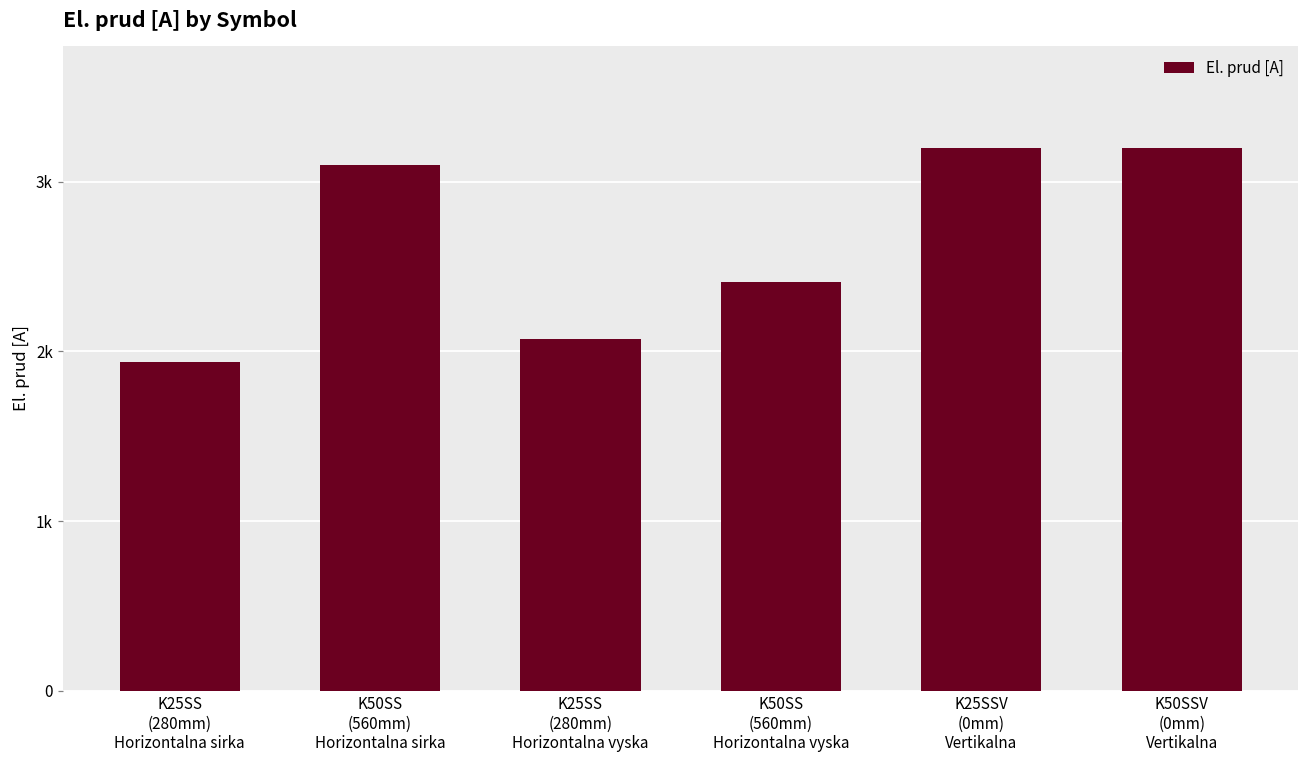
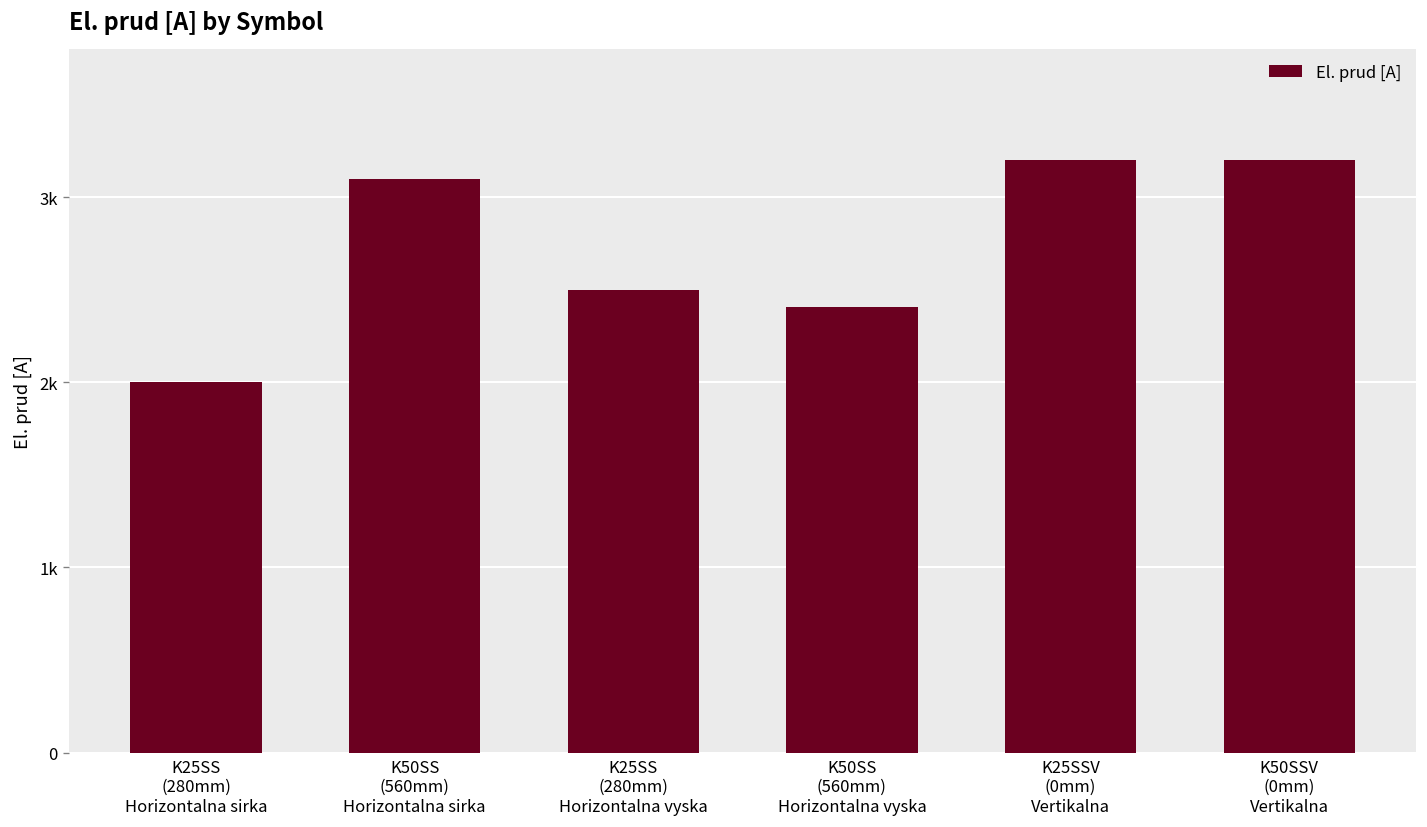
K25SS (280mm) Horizontalna sirka: 1940 -> 2000
K25SS (280mm) Horizontalna vyska: 2080 -> 2500
